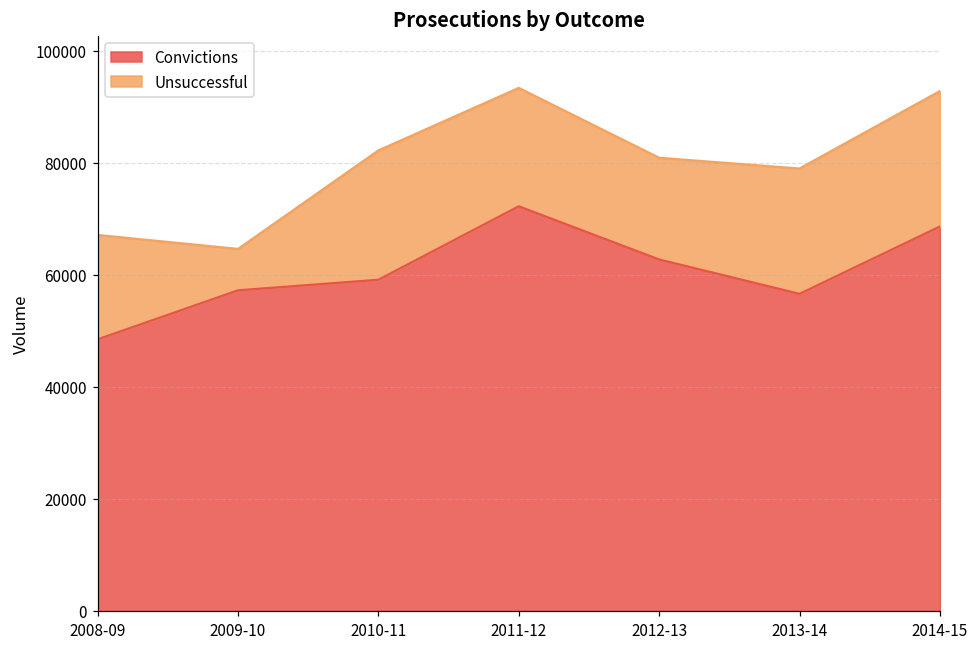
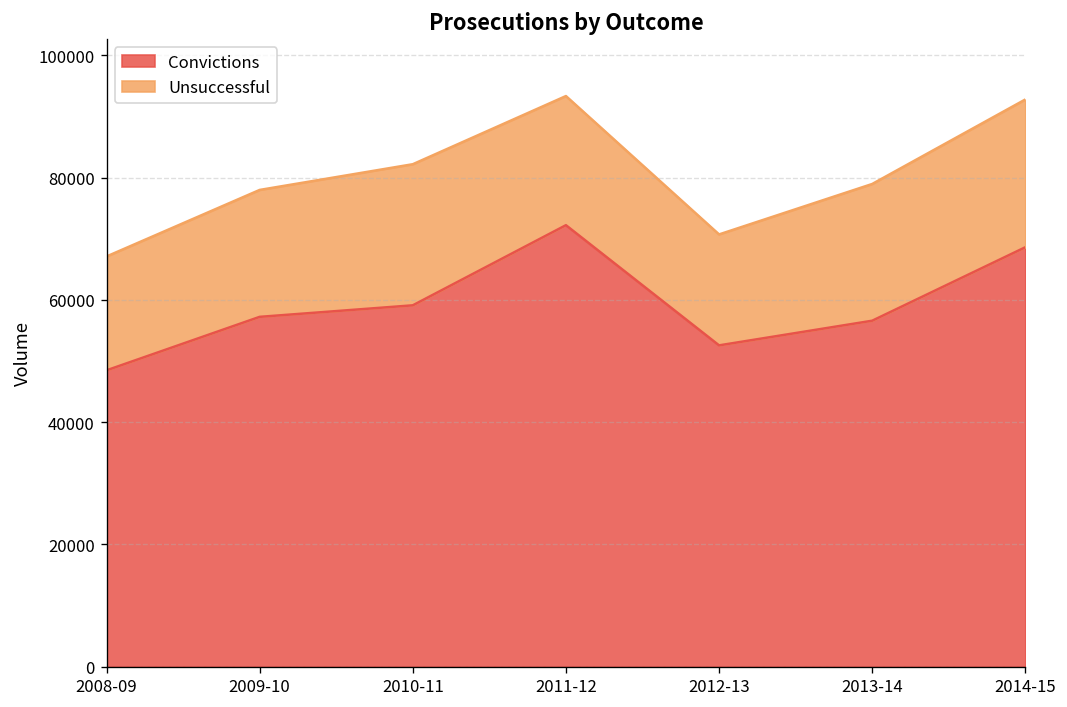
Unsuccessful, 2009-10: 7000 -> 21000
Convictions, 2012-13: 63000 -> 53000
